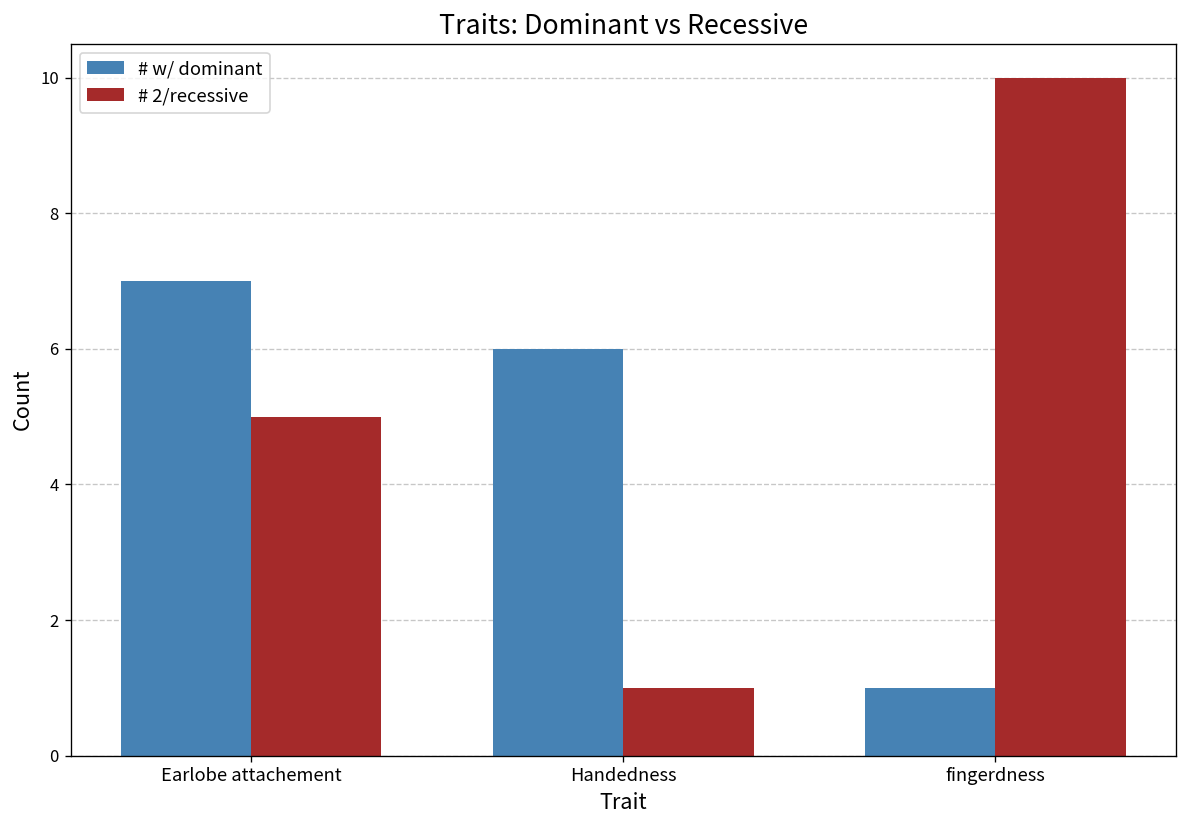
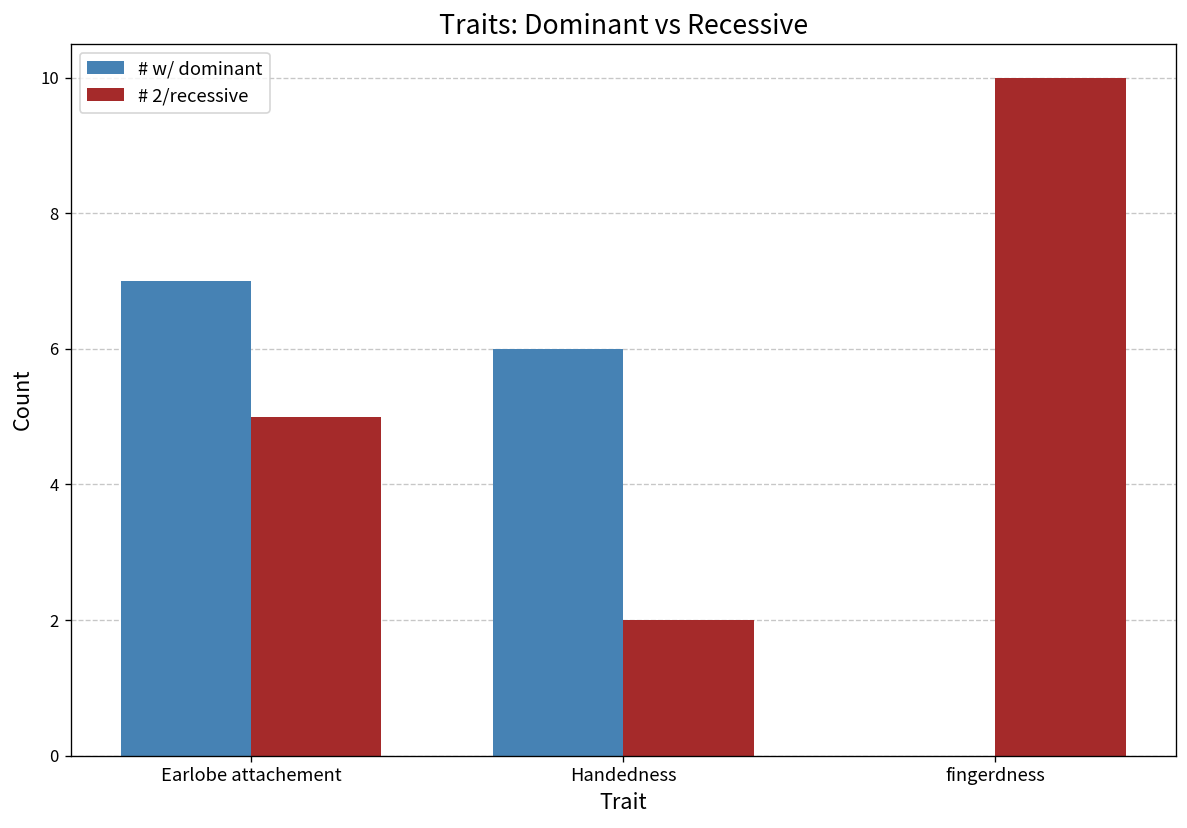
# 2/recessive, Handedness: 1 -> 2
# w/ dominant, fingerdness: 1 -> 0
